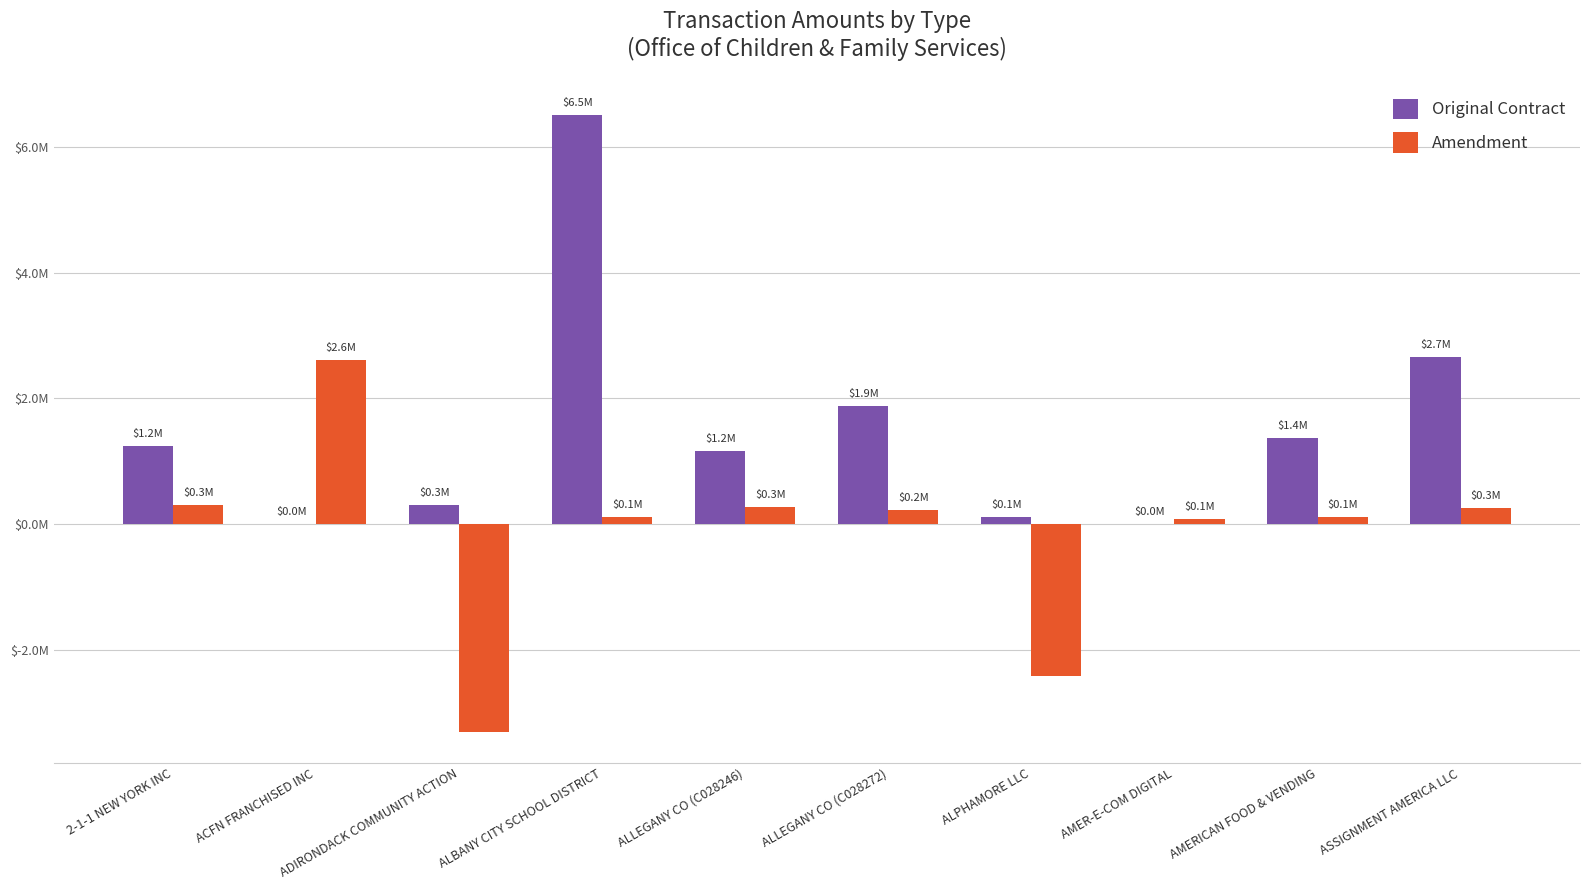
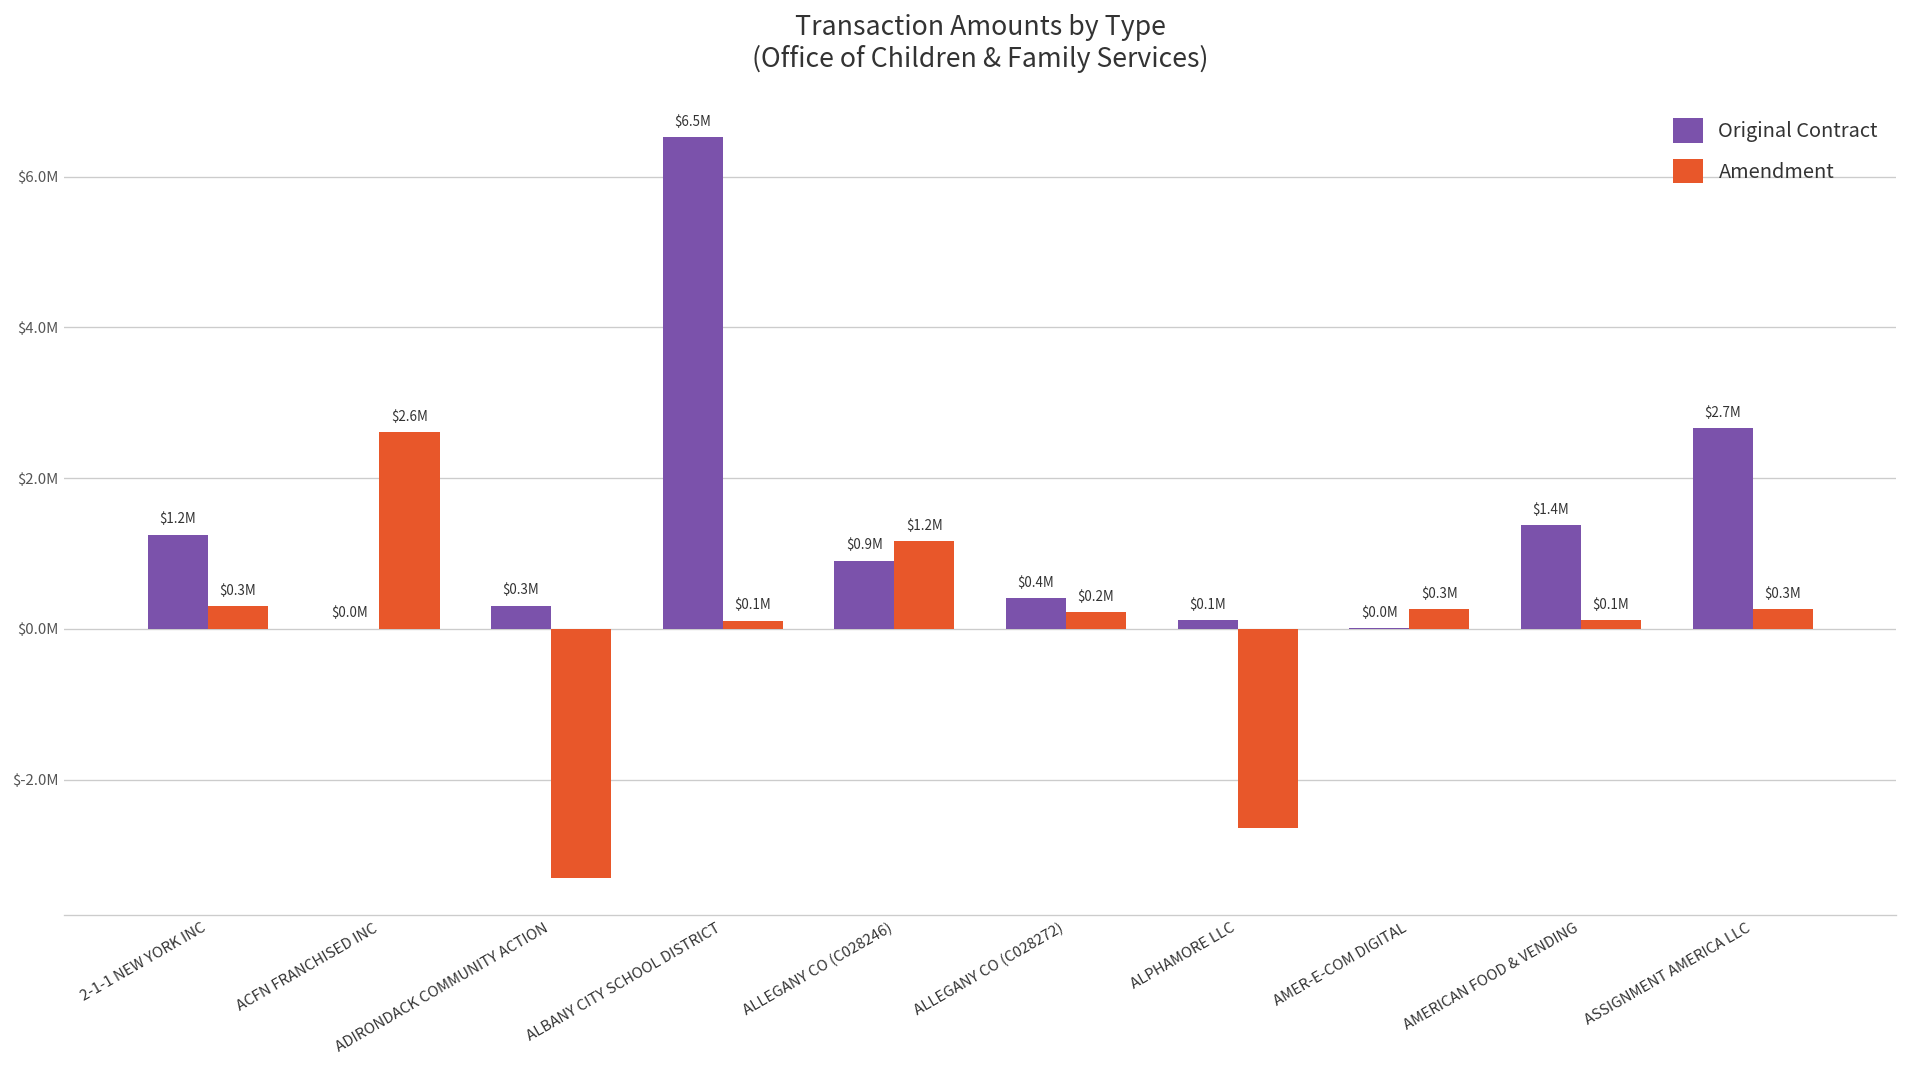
Original Contract, ALLEGANY CO (C028246): $1.2M -> $0.9M
Amendment, ALLEGANY CO (C028246): $0.3M -> $1.2M
Original Contract, ALLEGANY CO (C028272): $1.9M -> $0.4M
Amendment, ALPHAMORE LLC: $-2400000 -> $-2600000
Amendment, AMER-E-COM DIGITAL: $0.1M -> $0.3M
